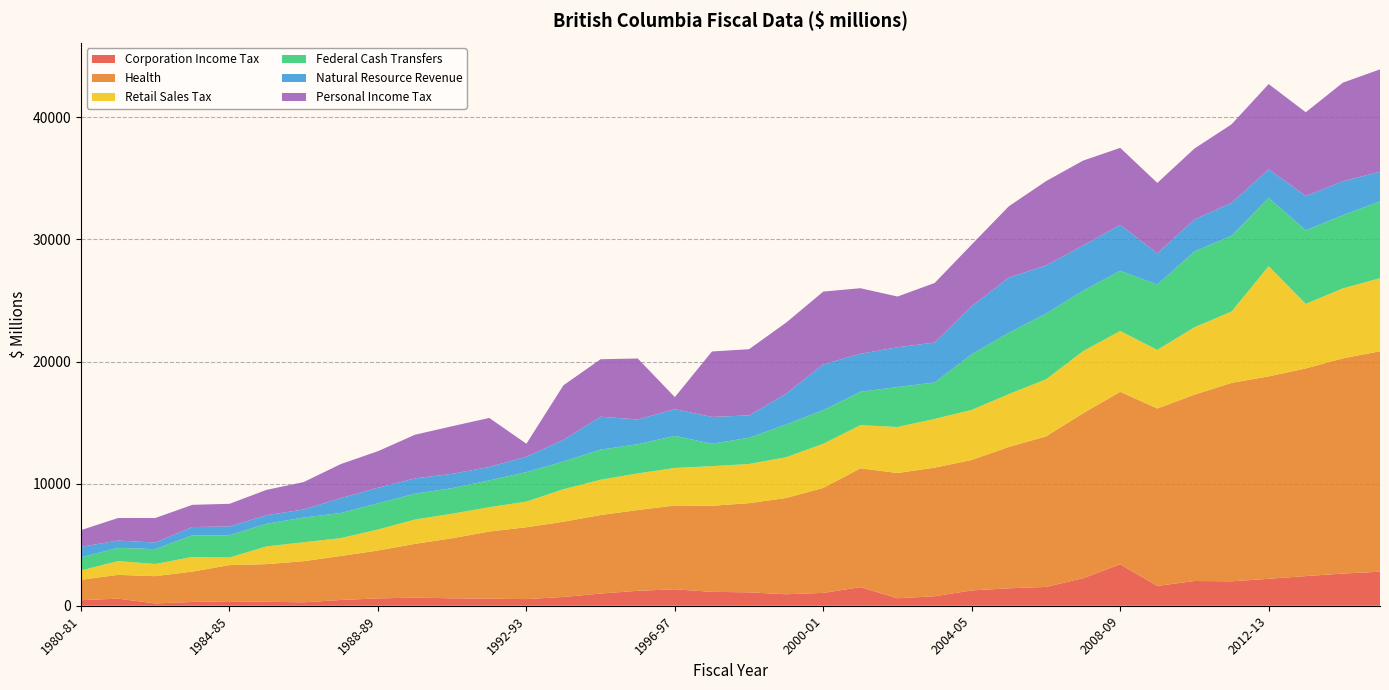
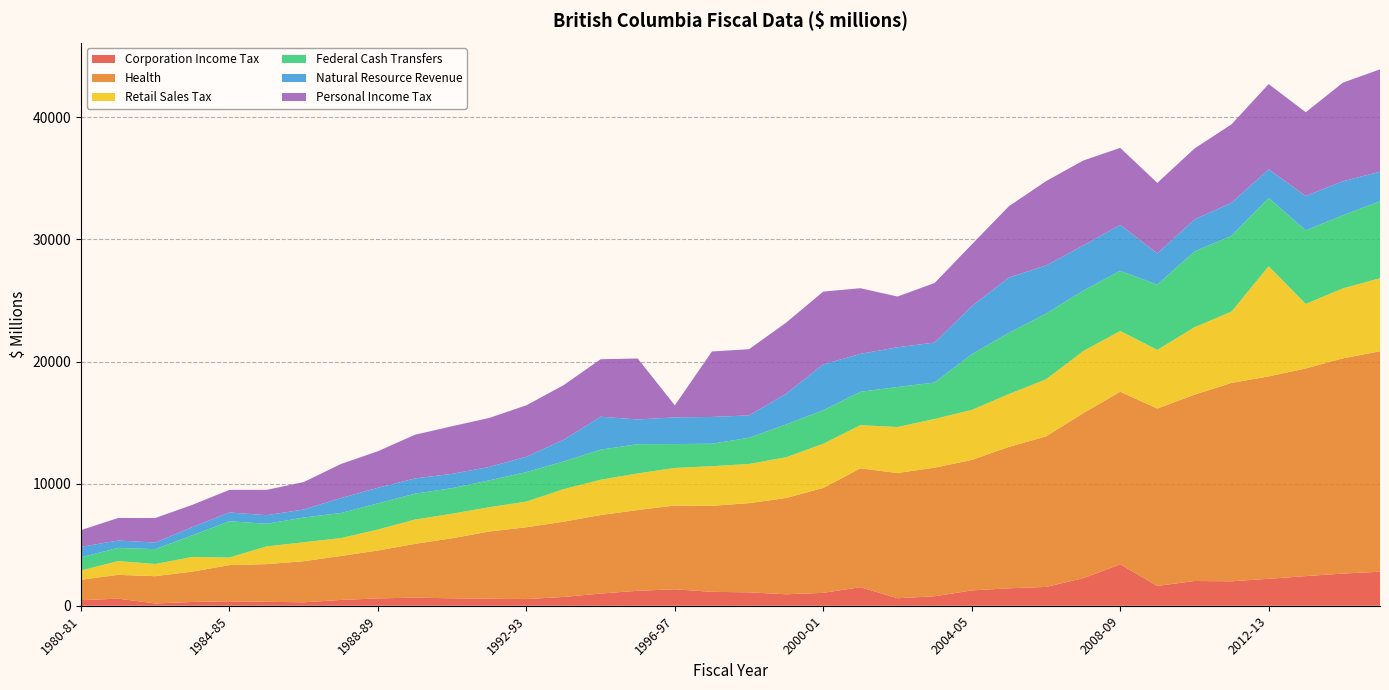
Federal Cash Transfers, 1984-85: 1800 -> 3000
Personal Income Tax, 1992-93: 1100 -> 4200
Federal Cash Transfers, 1996-97: 2600 -> 2000
